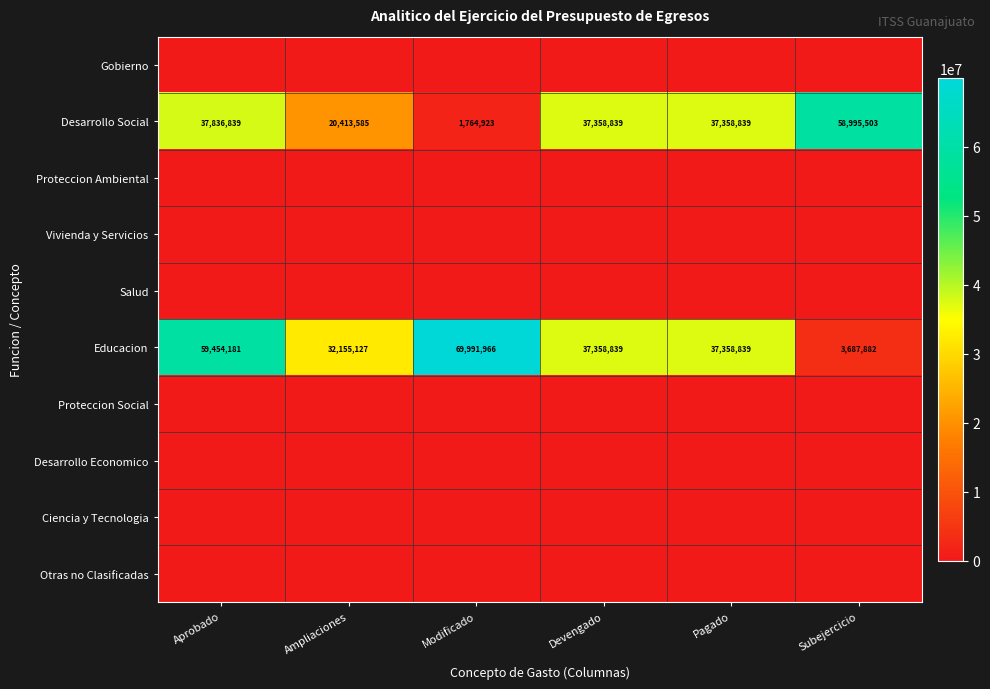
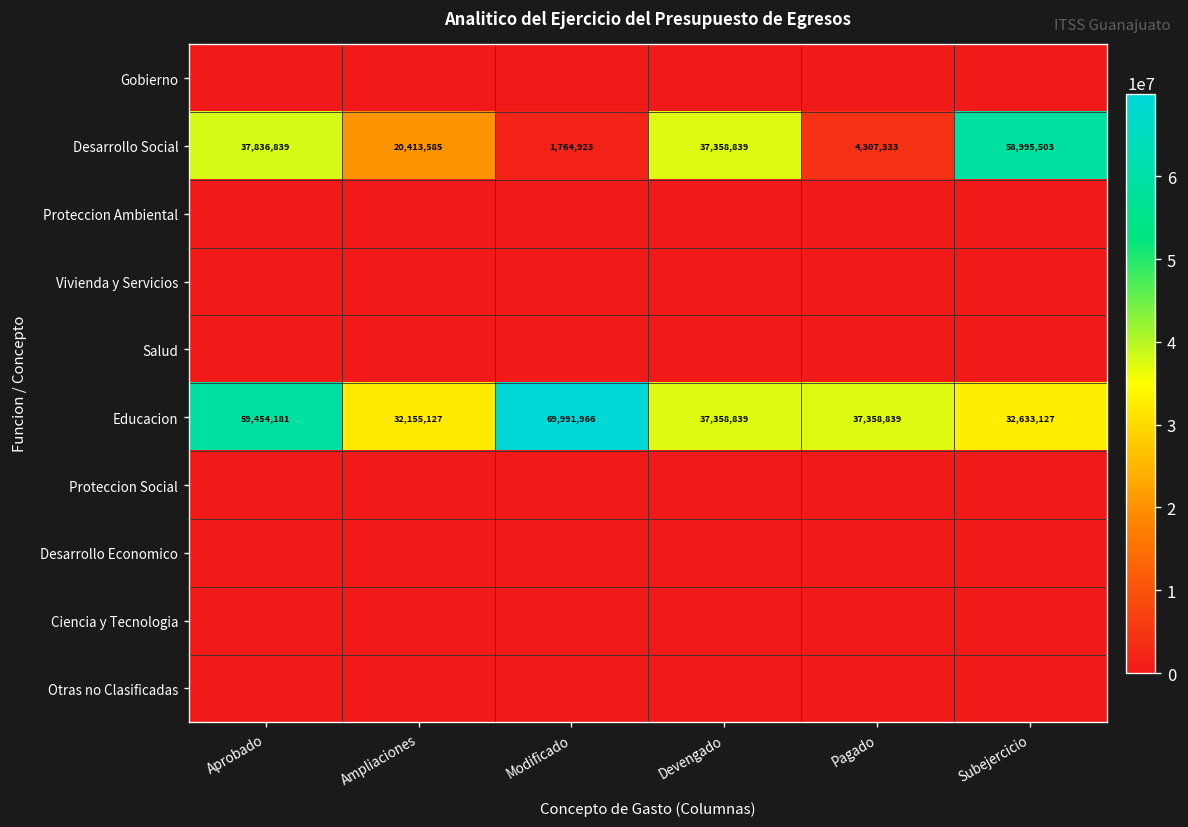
Desarrollo Social, Pagado: 37,358,839 -> 4,307,333
Educacion, Subejercicio: 3,687,882 -> 32,633,127
